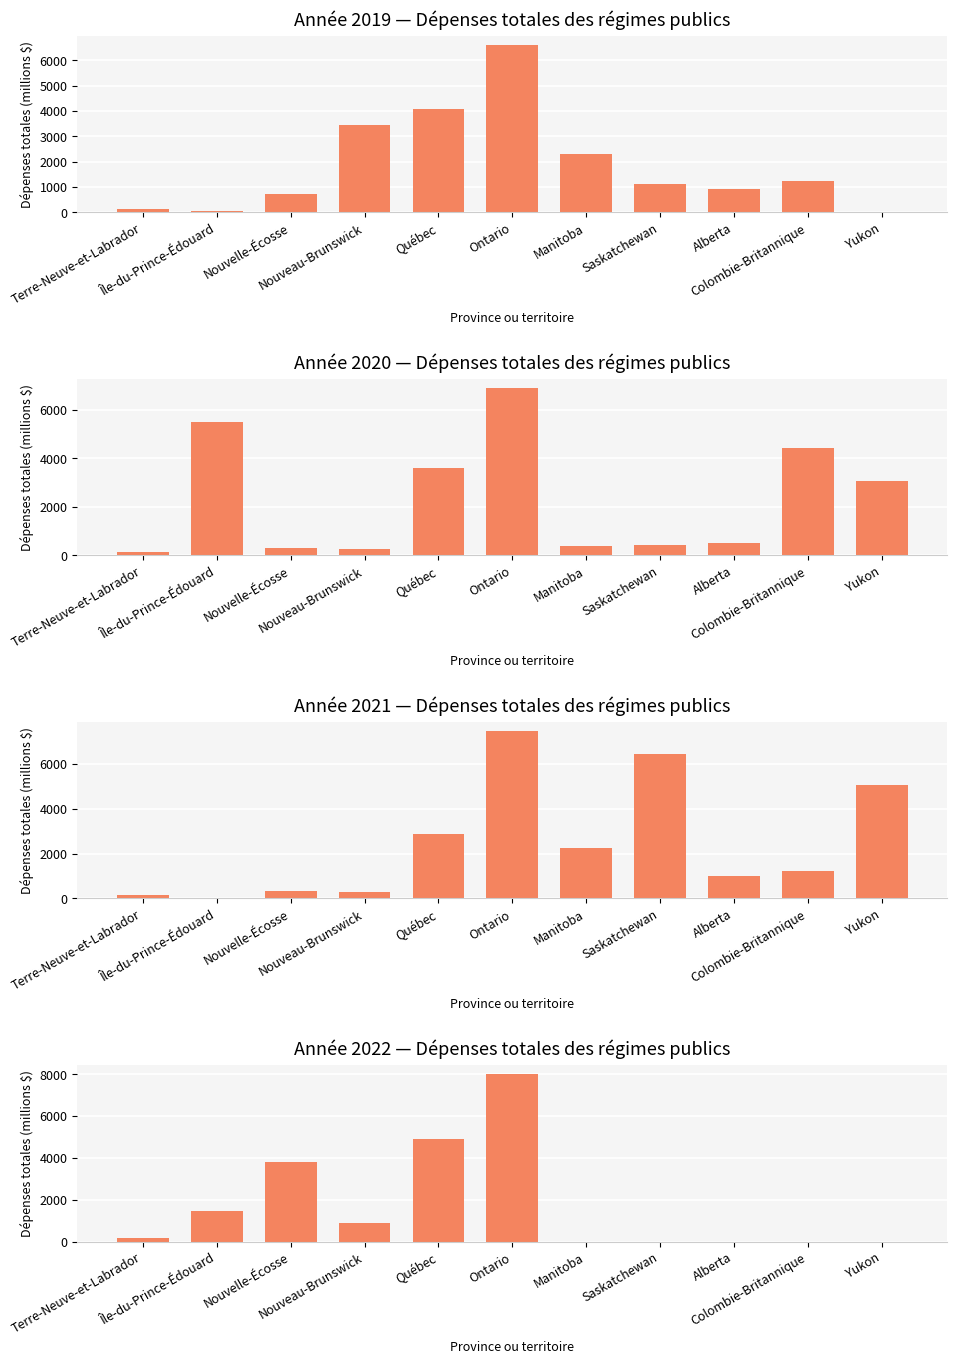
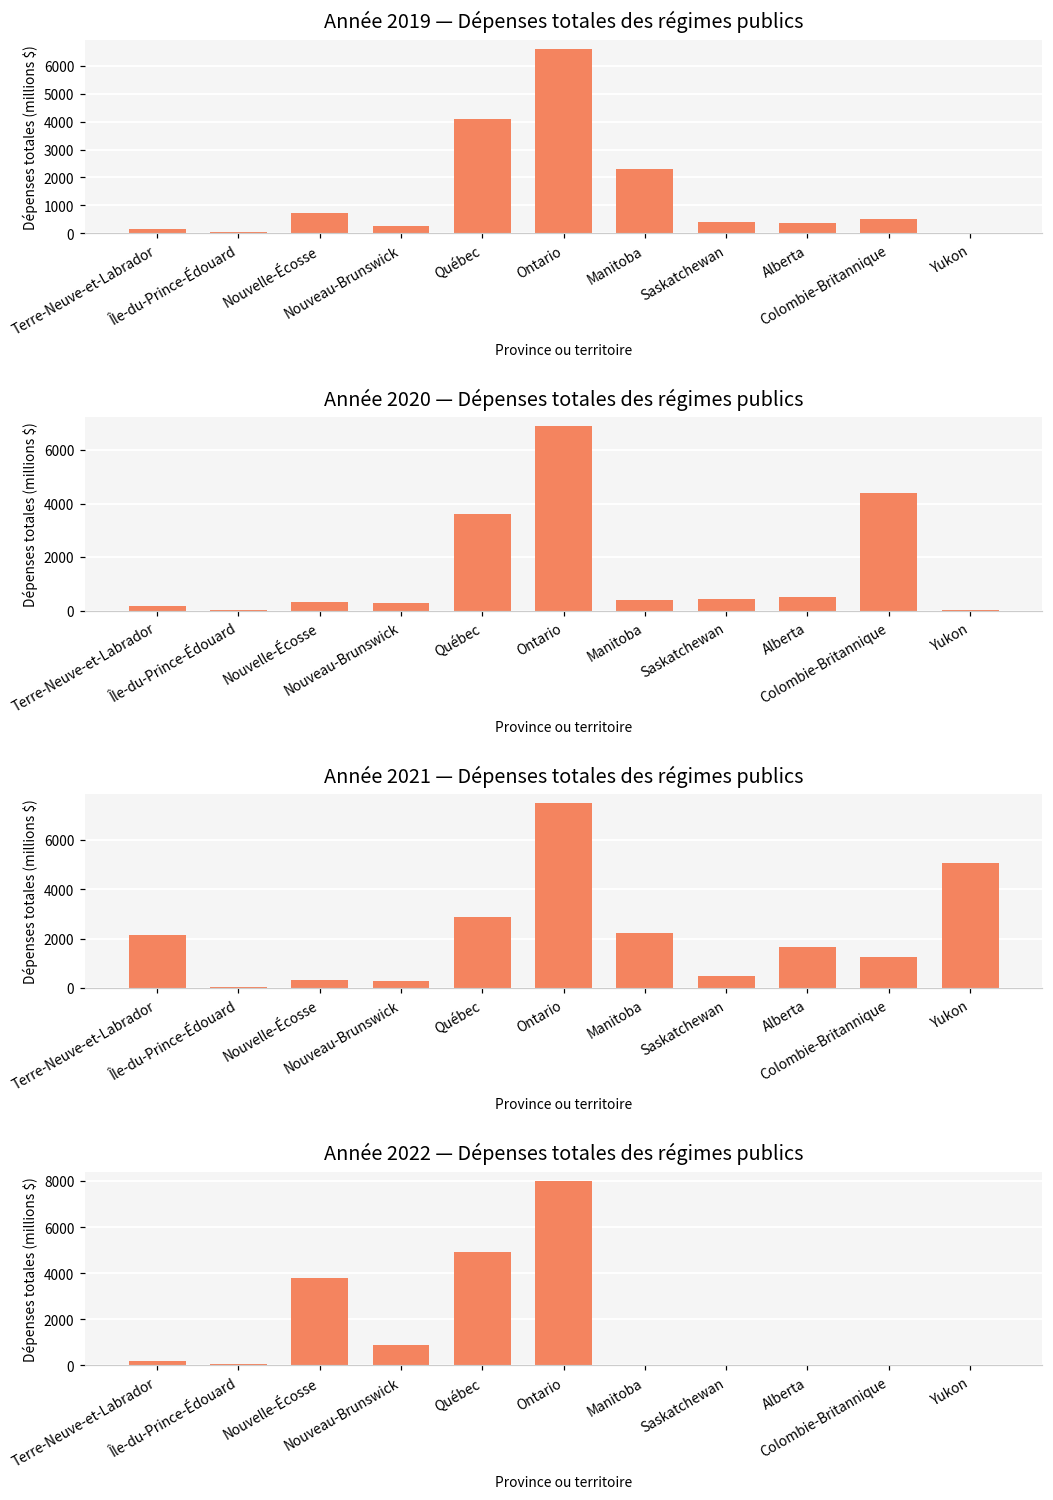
Année 2019 — Dépenses totales des régimes publics, Nouveau-Brunswick: 3400 -> 300
Année 2019 — Dépenses totales des régimes publics, Saskatchewan: 1100 -> 400
Année 2019 — Dépenses totales des régimes publics, Alberta: 900 -> 400
Année 2019 — Dépenses totales des régimes publics, Colombie-Britannique: 1200 -> 500
Année 2020 — Dépenses totales des régimes publics, Île-du-Prince-Édouard: 5500 -> 0
Année 2020 — Dépenses totales des régimes publics, Yukon: 3000 -> 0
Année 2021 — Dépenses totales des régimes publics, Terre-Neuve-et-Labrador: 200 -> 2200
Année 2021 — Dépenses totales des régimes publics, Saskatchewan: 6500 -> 500
Année 2021 — Dépenses totales des régimes publics, Alberta: 1000 -> 1600
Année 2022 — Dépenses totales des régimes publics, Île-du-Prince-Édouard: 1500 -> 0
